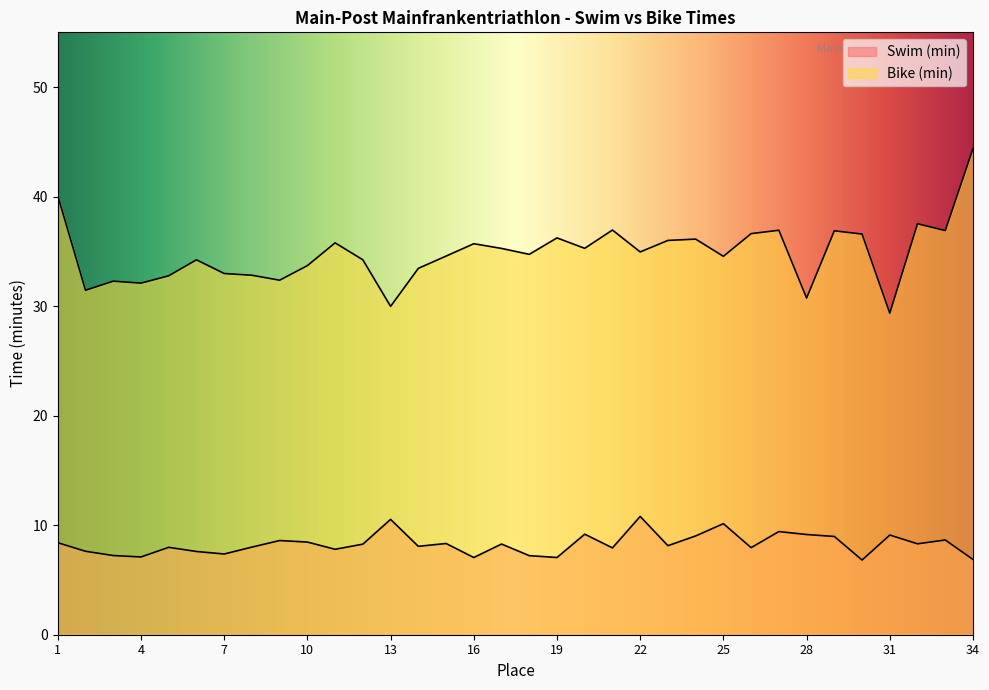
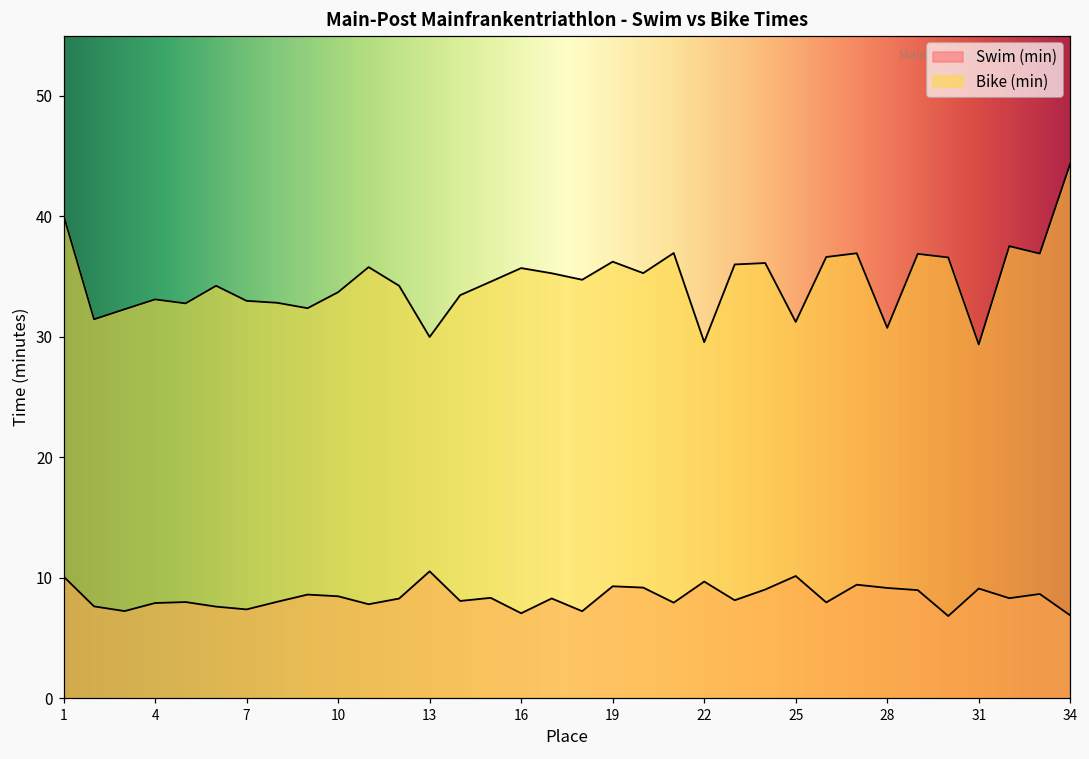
Swim (min), 1: 8.4 -> 10.1
Swim (min), 4: 7.1 -> 7.9
Bike (min), 4: 32.1 -> 33.1
Swim (min), 19: 7.1 -> 9.3
Swim (min), 22: 10.8 -> 9.7
Bike (min), 22: 35.0 -> 29.6
Bike (min), 25: 34.6 -> 31.2
